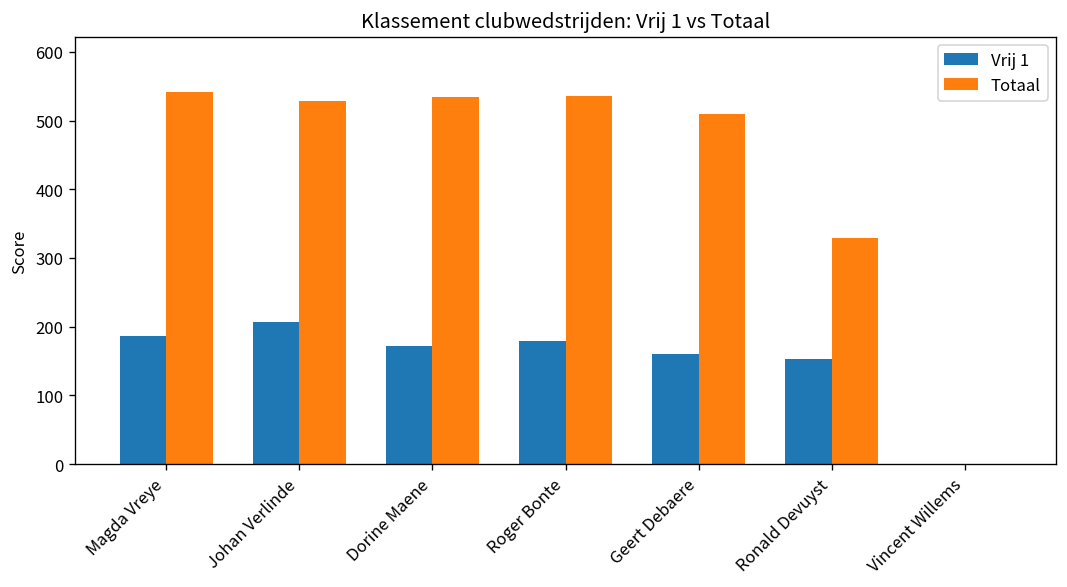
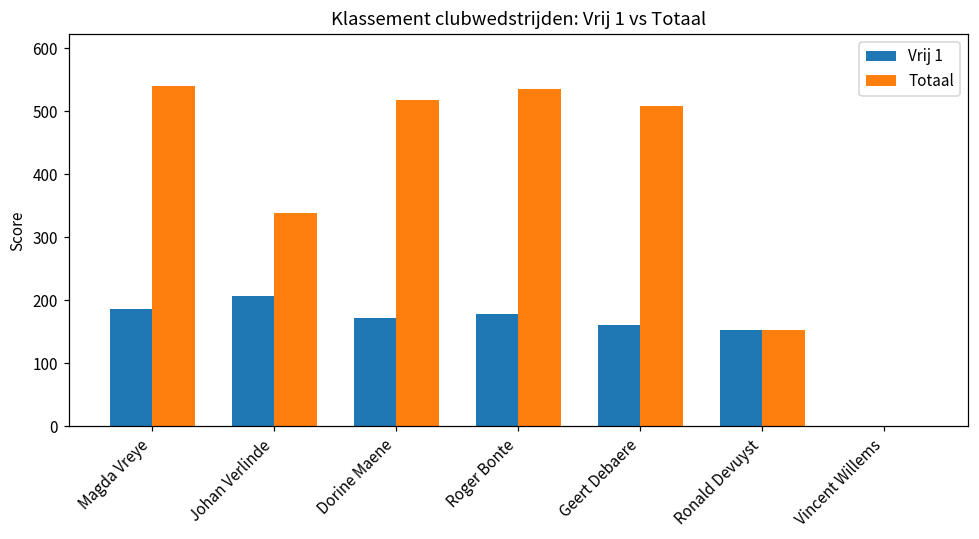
Totaal, Johan Verlinde: 530 -> 340
Totaal, Dorine Maene: 530 -> 520
Totaal, Ronald Devuyst: 330 -> 150
